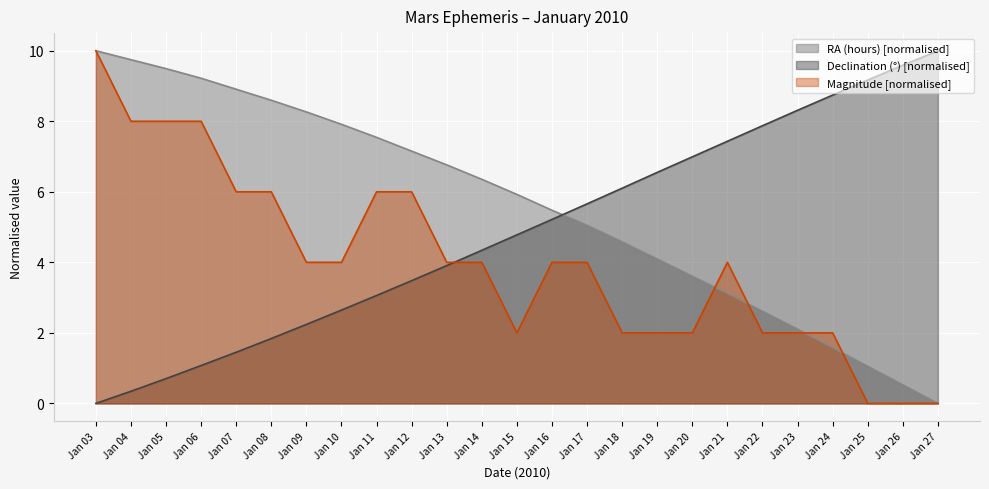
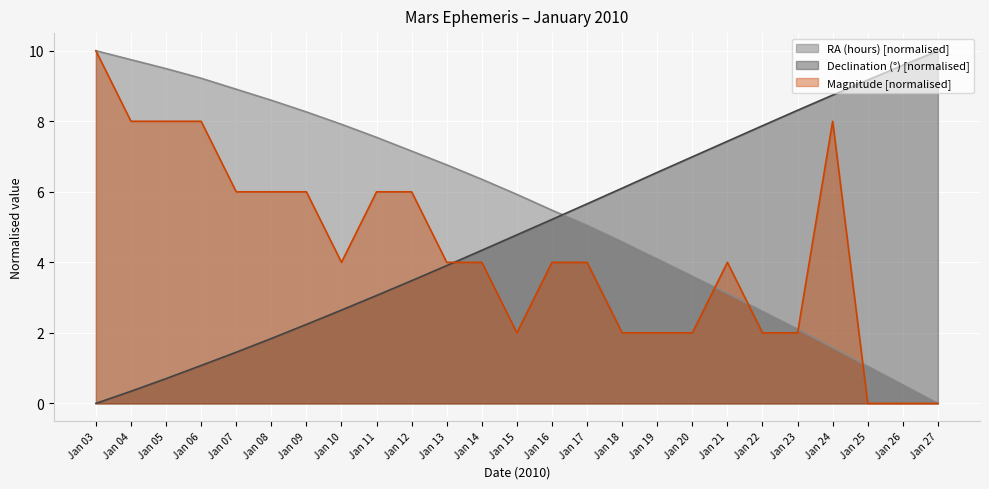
Magnitude [normalised], Jan 09: 4.0 -> 6.0
Magnitude [normalised], Jan 24: 2.0 -> 8.0
